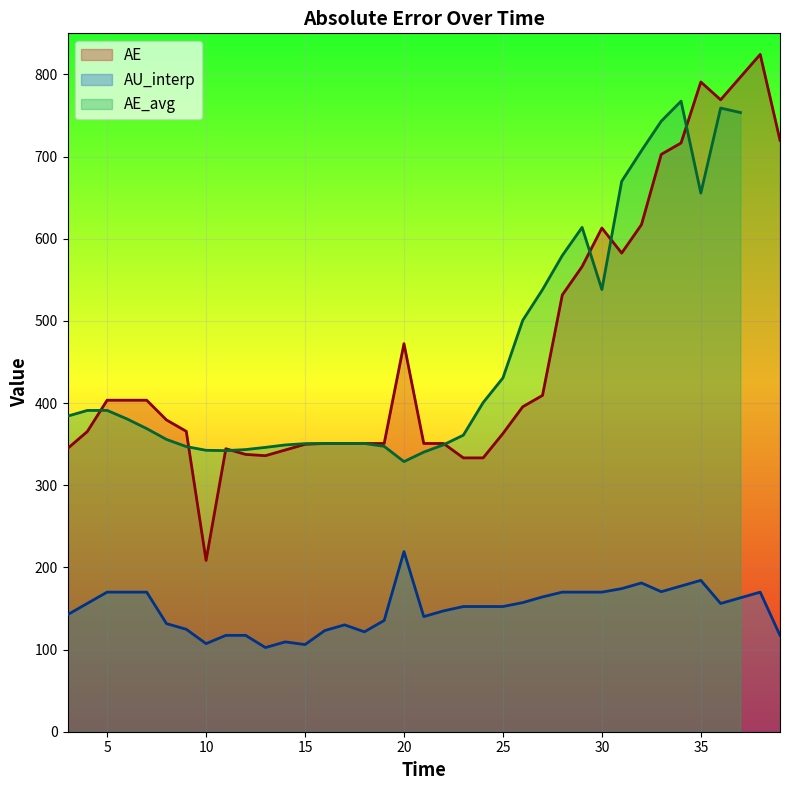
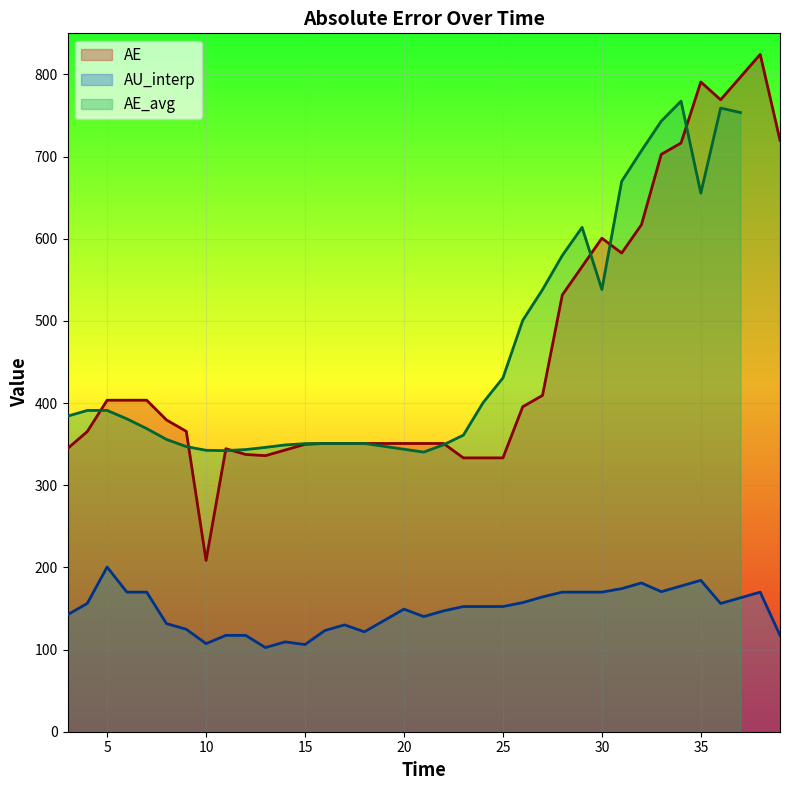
AU_interp, 5: 170 -> 200
AE, 20: 470 -> 350
AU_interp, 20: 220 -> 150
AE_avg, 20: 330 -> 340
AE, 25: 360 -> 330
AE, 30: 610 -> 600
